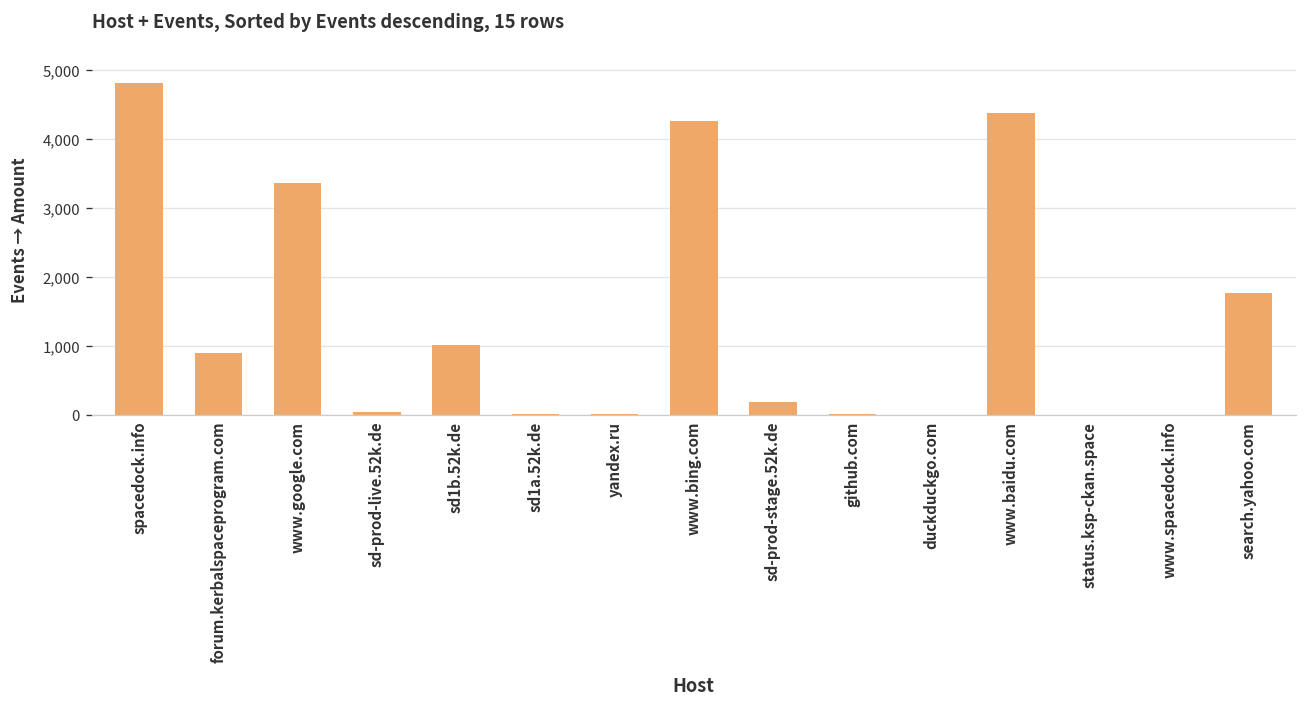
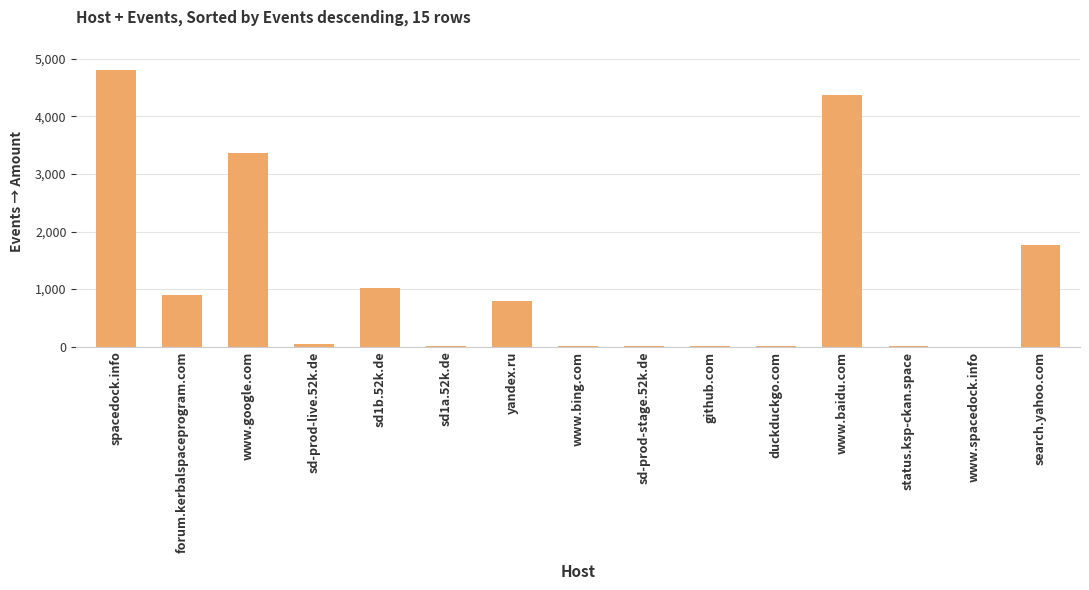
yandex.ru: 0 -> 800
www.bing.com: 4,300 -> 0
sd-prod-stage.52k.de: 200 -> 0
